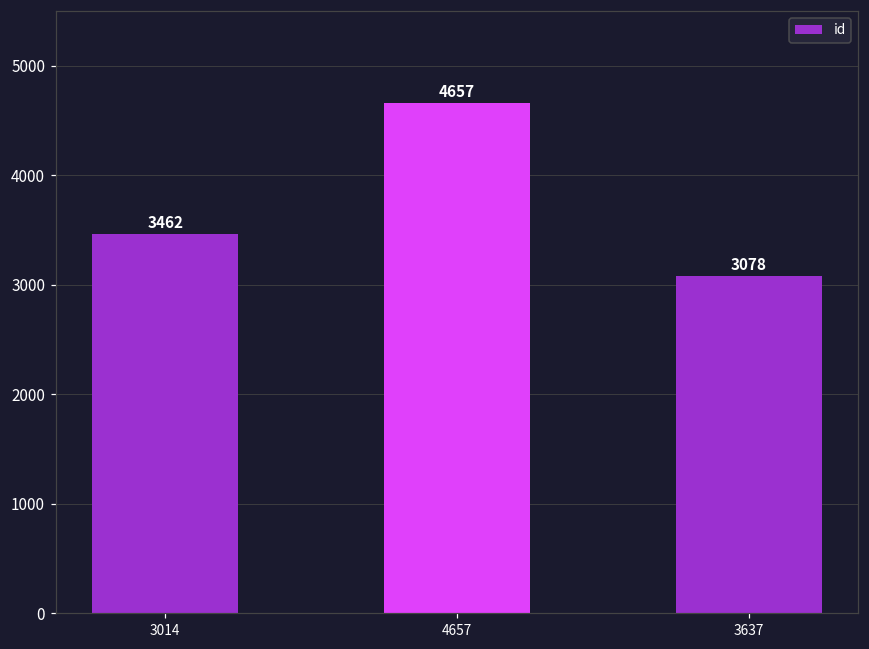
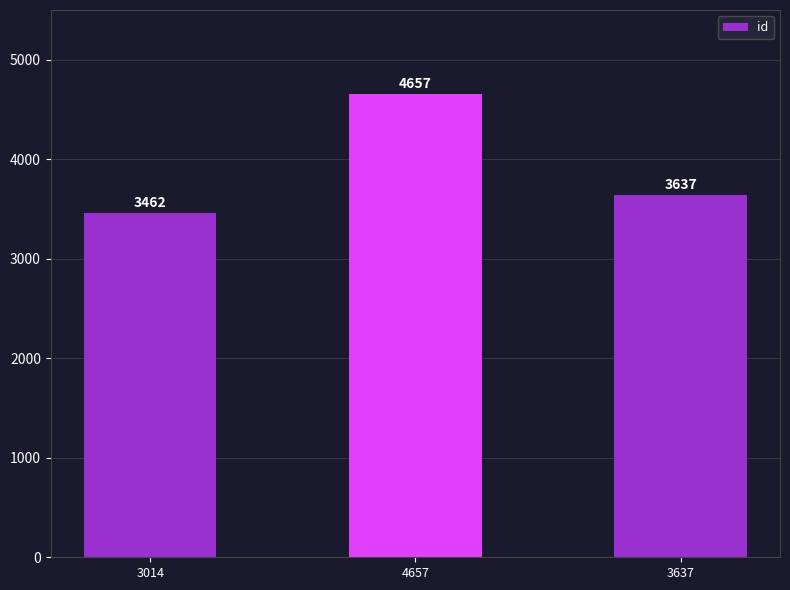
3637: 3078 -> 3637
